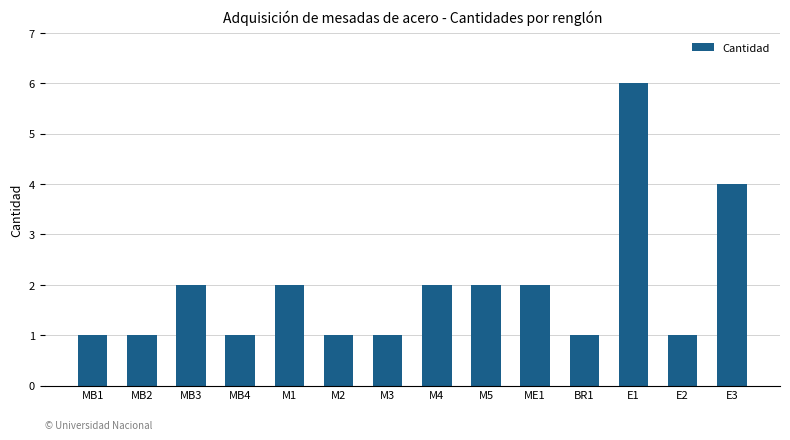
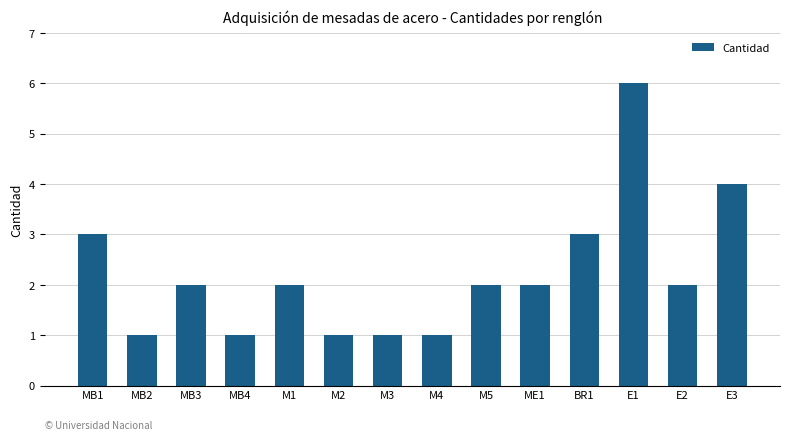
MB1: 1 -> 3
M4: 2 -> 1
BR1: 1 -> 3
E2: 1 -> 2
